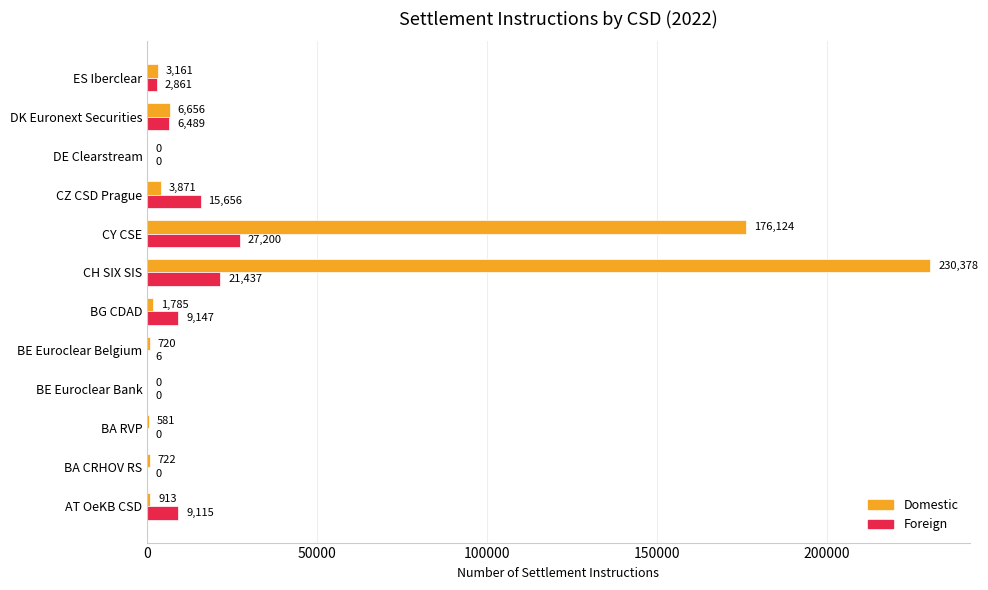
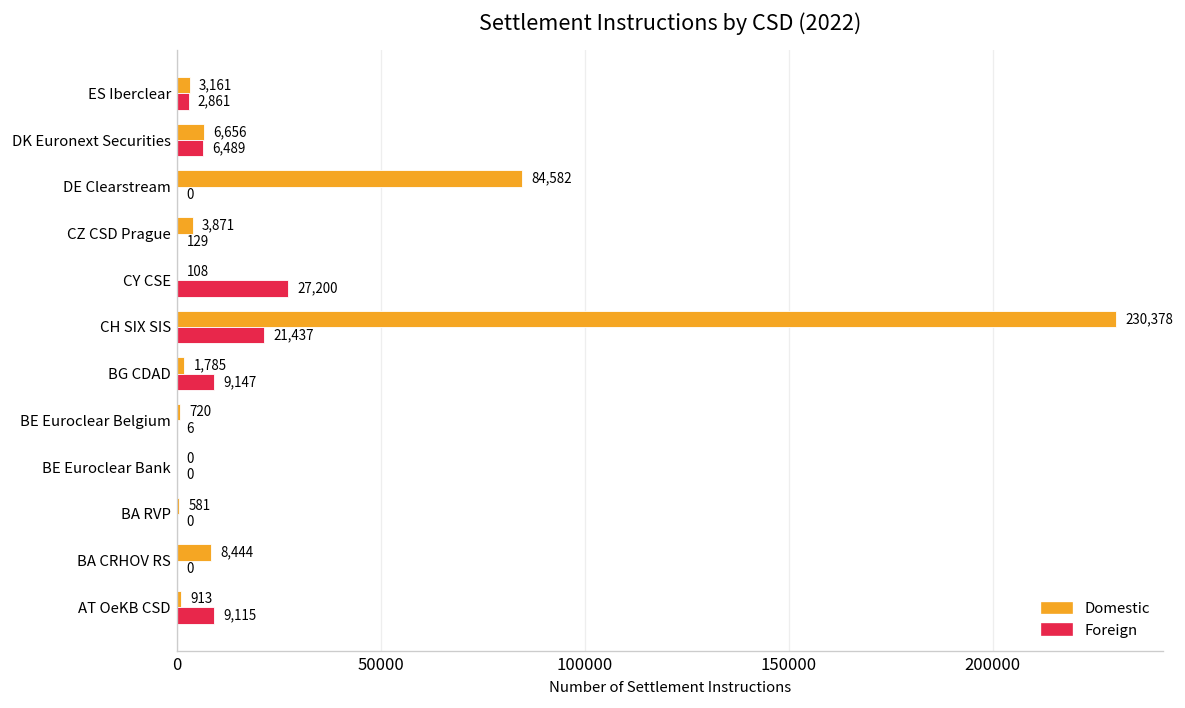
Domestic, DE Clearstream: 0 -> 84,582
Foreign, CZ CSD Prague: 15,656 -> 129
Domestic, CY CSE: 176,124 -> 108
Domestic, BA CRHOV RS: 722 -> 8,444
